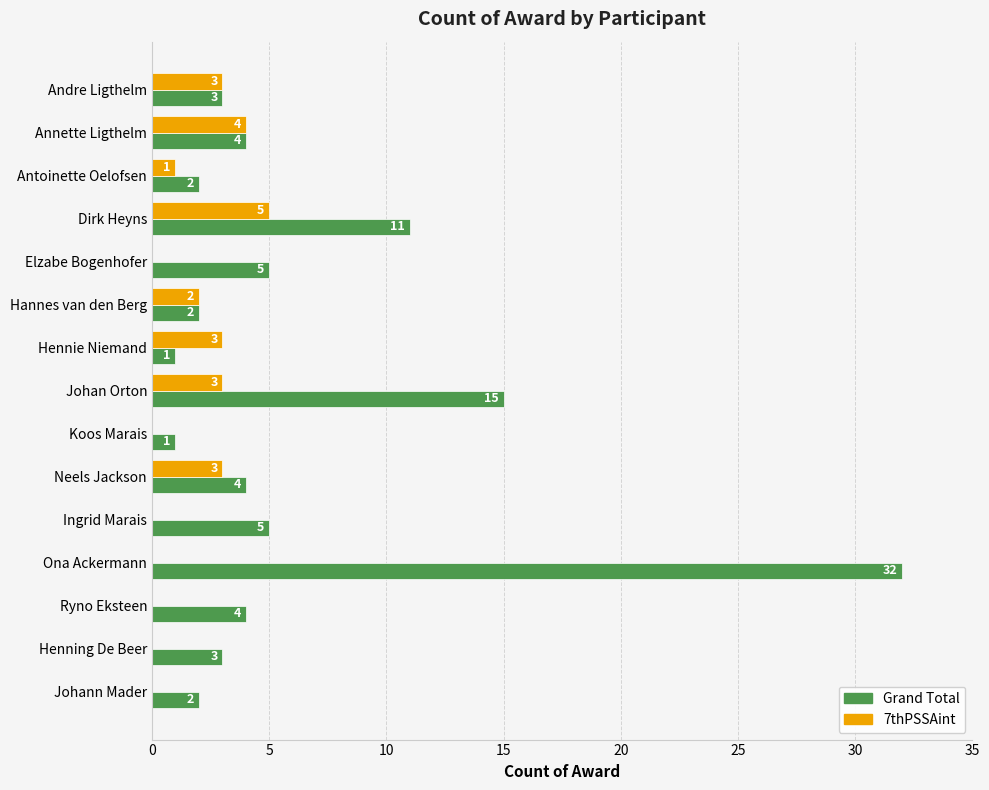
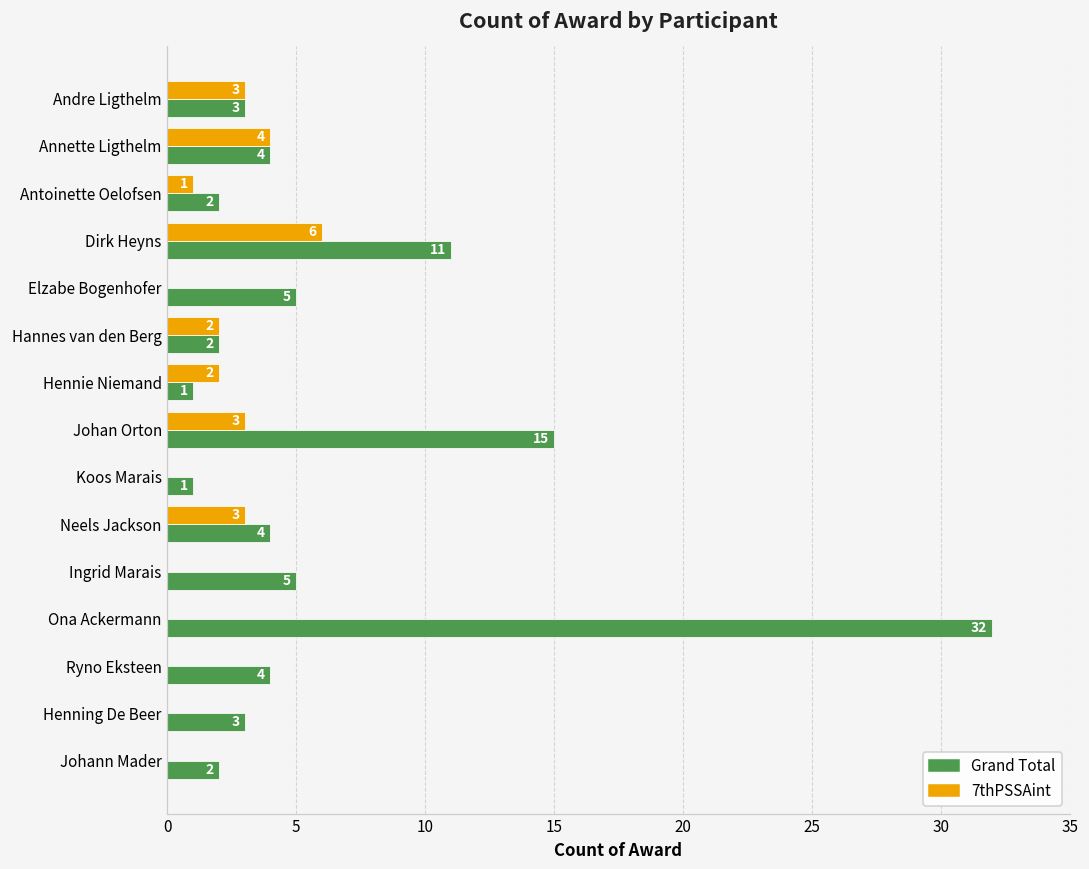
7thPSSAint, Dirk Heyns: 5 -> 6
7thPSSAint, Hennie Niemand: 3 -> 2
